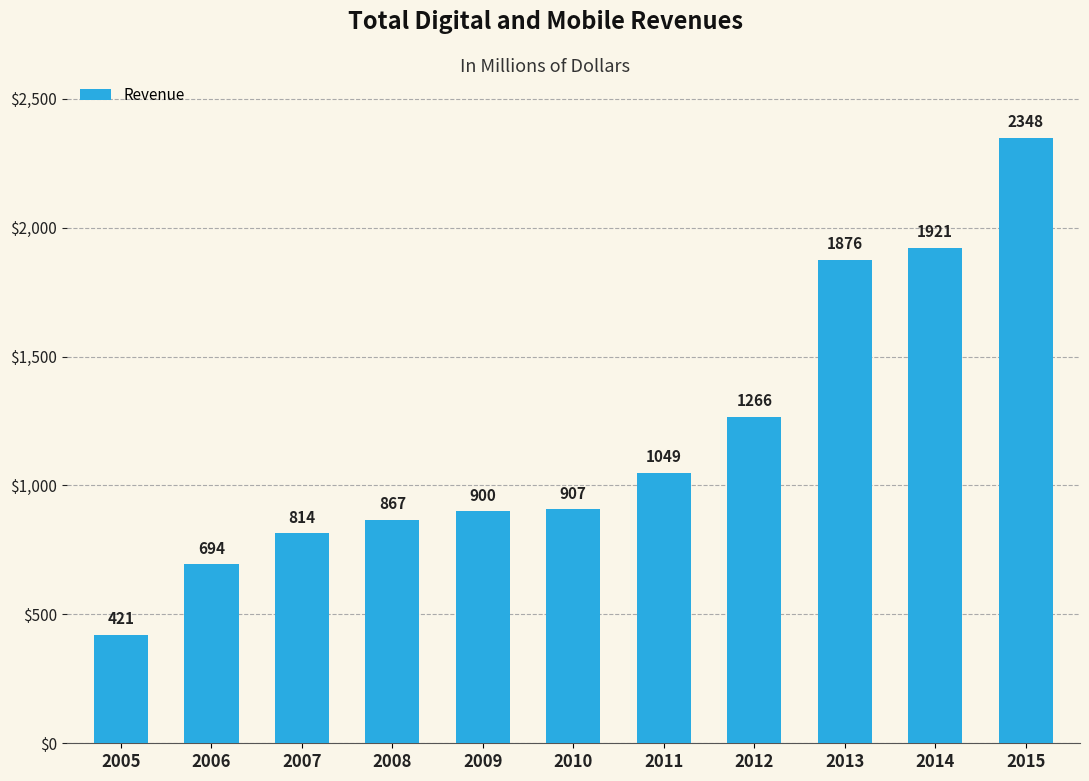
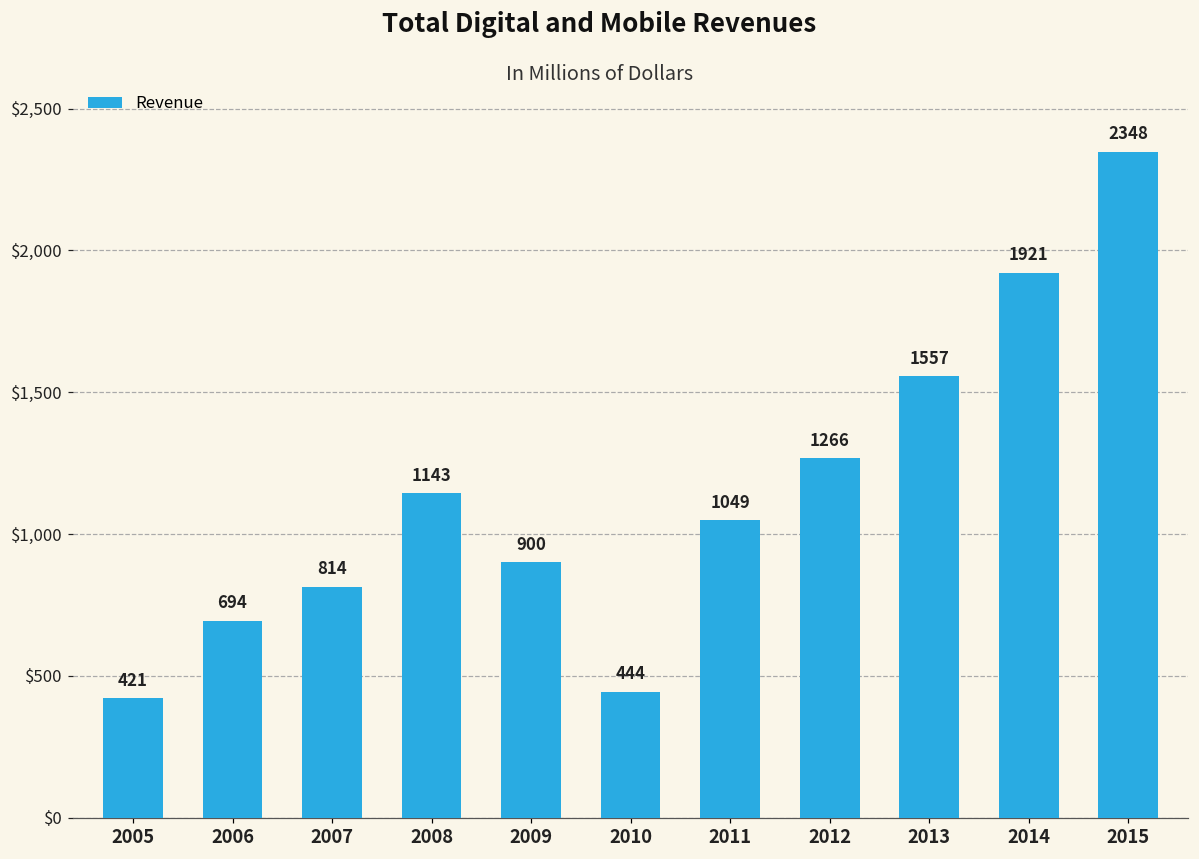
2008: 867 -> 1143
2010: 907 -> 444
2013: 1876 -> 1557
